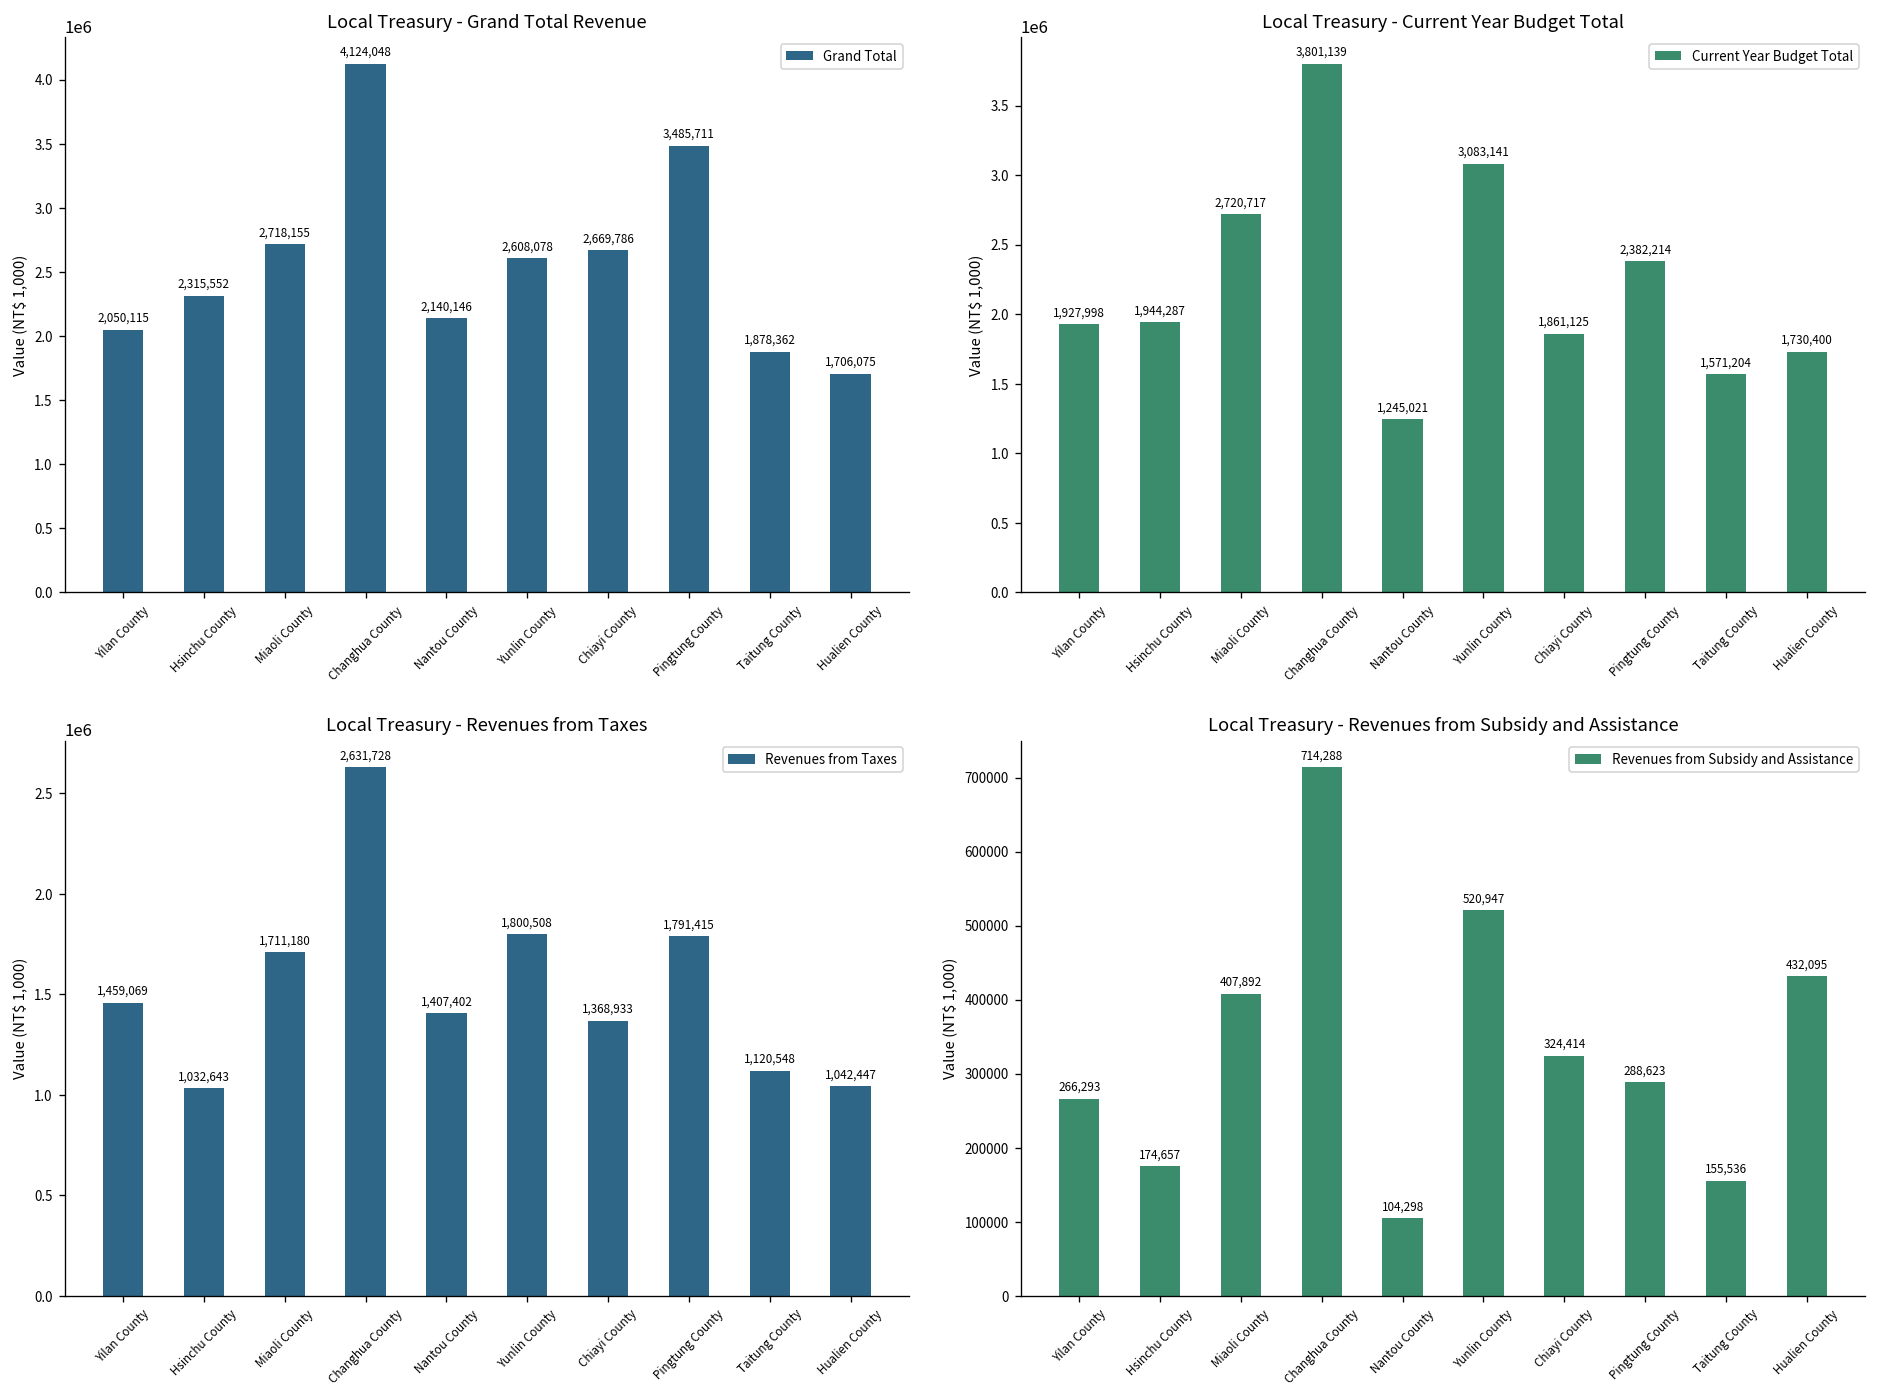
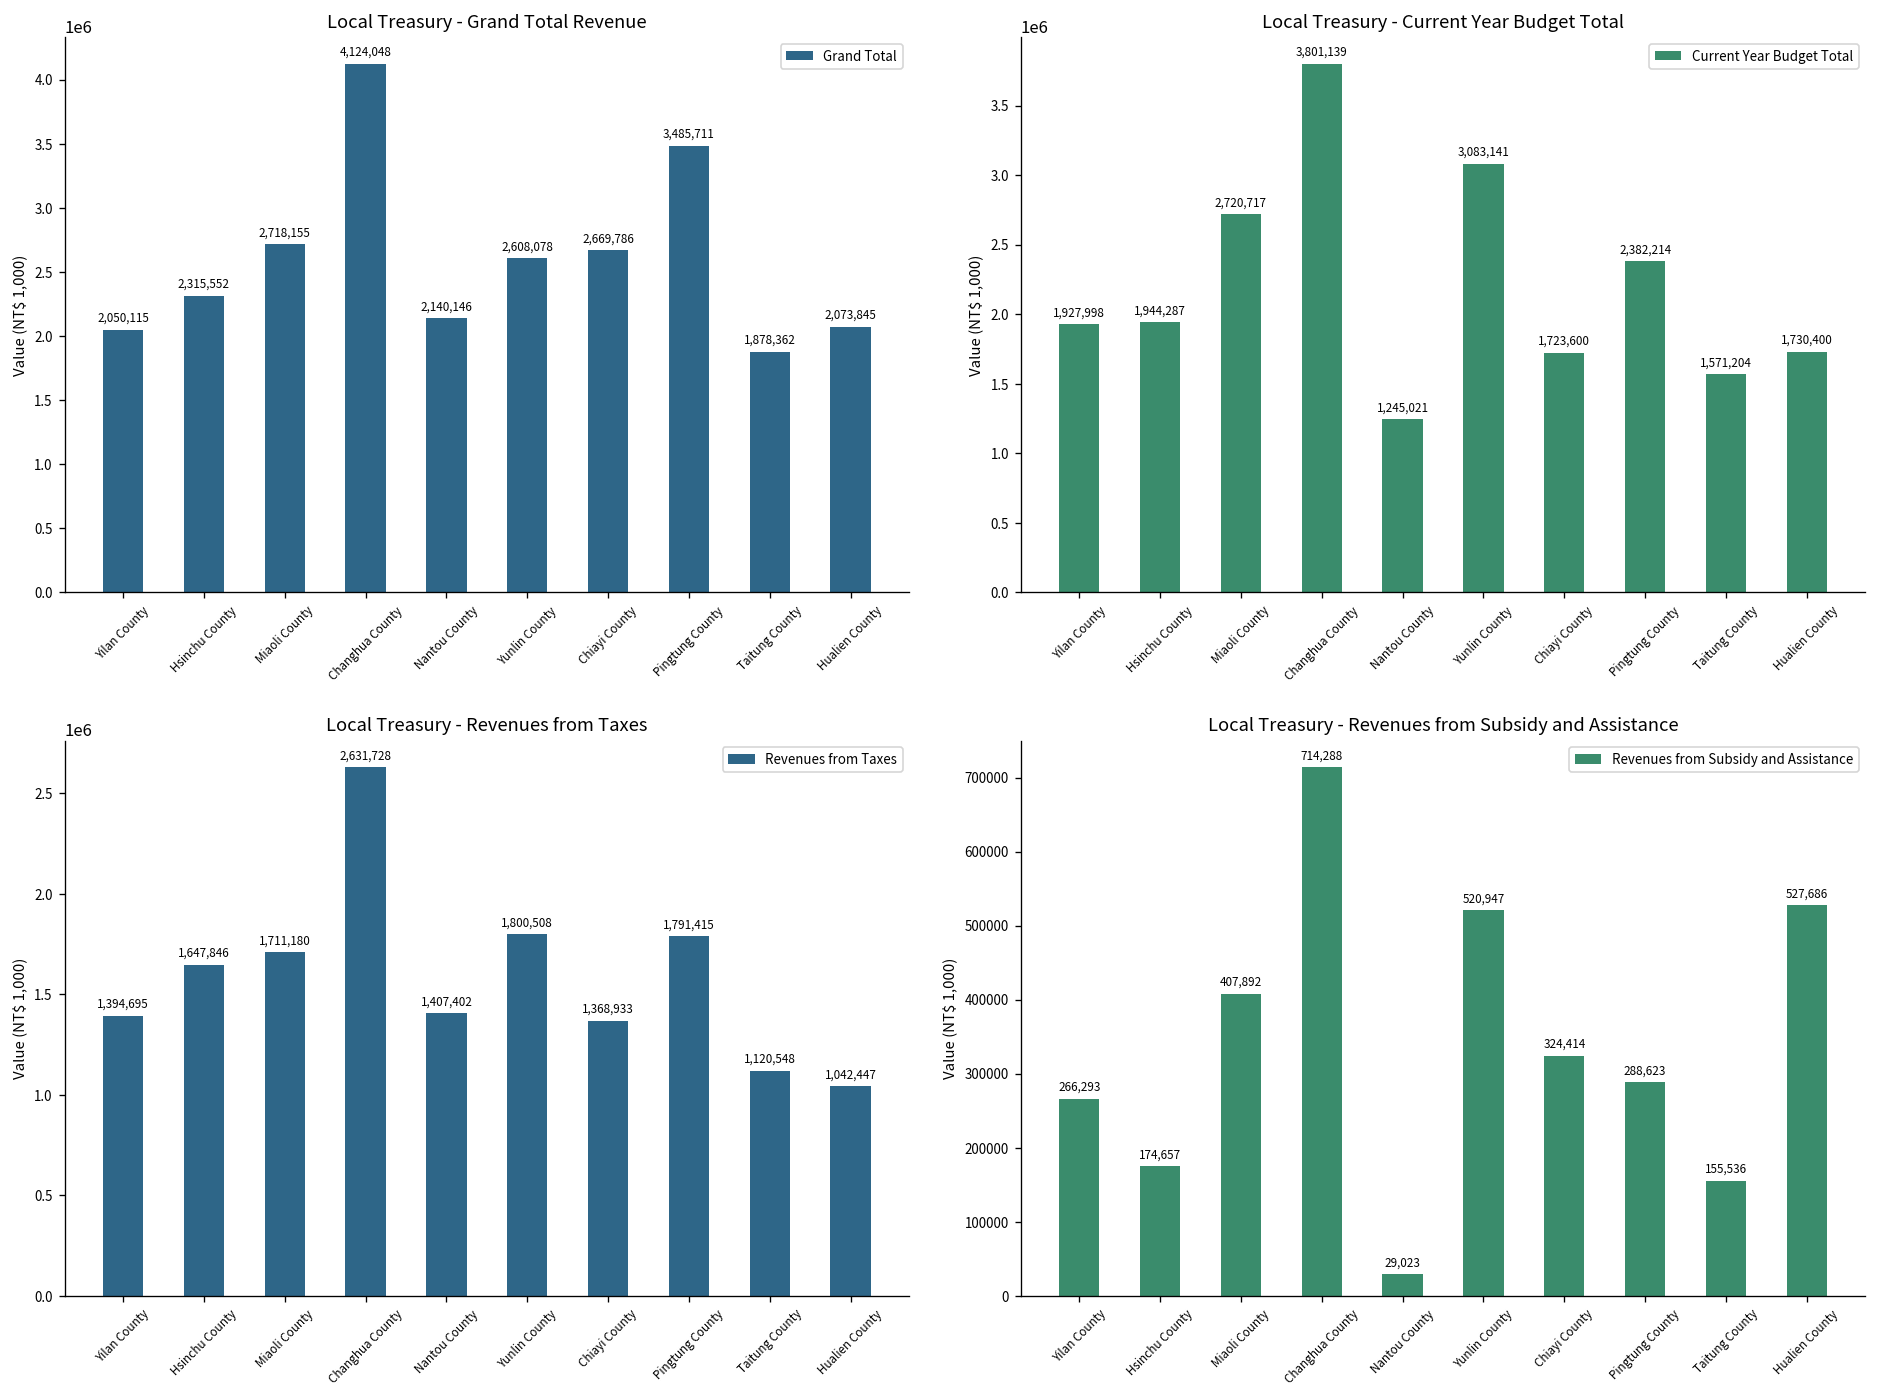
Local Treasury - Grand Total Revenue, Hualien County: 1,706,075 -> 2,073,845
Local Treasury - Current Year Budget Total, Chiayi County: 1,861,125 -> 1,723,600
Local Treasury - Revenues from Taxes, Yilan County: 1,459,069 -> 1,394,695
Local Treasury - Revenues from Taxes, Hsinchu County: 1,032,643 -> 1,647,846
Local Treasury - Revenues from Subsidy and Assistance, Nantou County: 104,298 -> 29,023
Local Treasury - Revenues from Subsidy and Assistance, Hualien County: 432,095 -> 527,686
